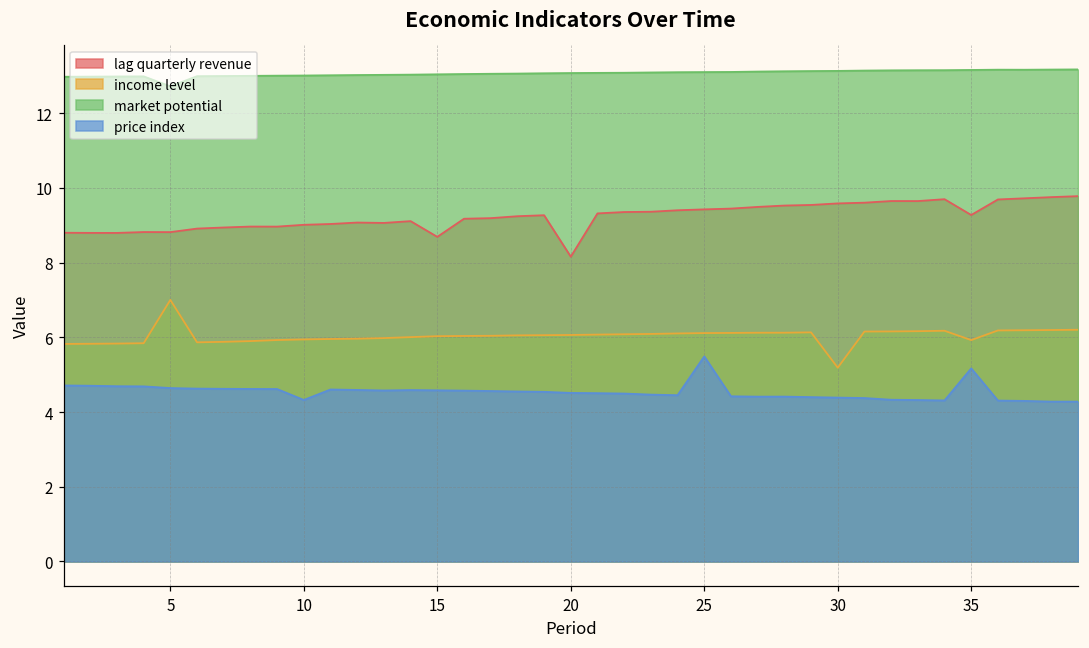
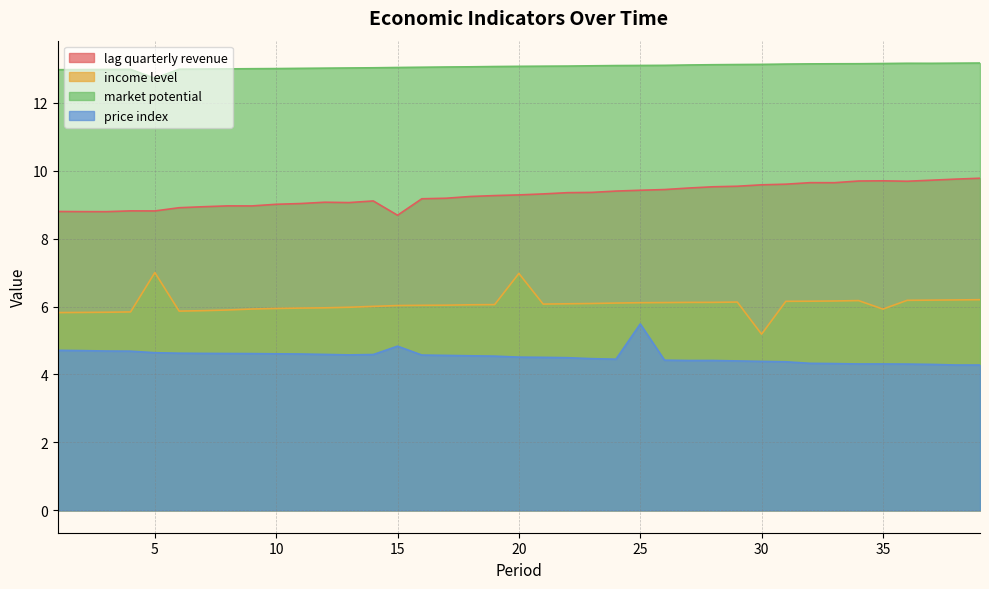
price index, 10: 4.3 -> 4.6
price index, 15: 4.6 -> 4.8
lag quarterly revenue, 20: 8.2 -> 9.3
income level, 20: 6.1 -> 7.0
lag quarterly revenue, 35: 9.3 -> 9.7
price index, 35: 5.2 -> 4.3
